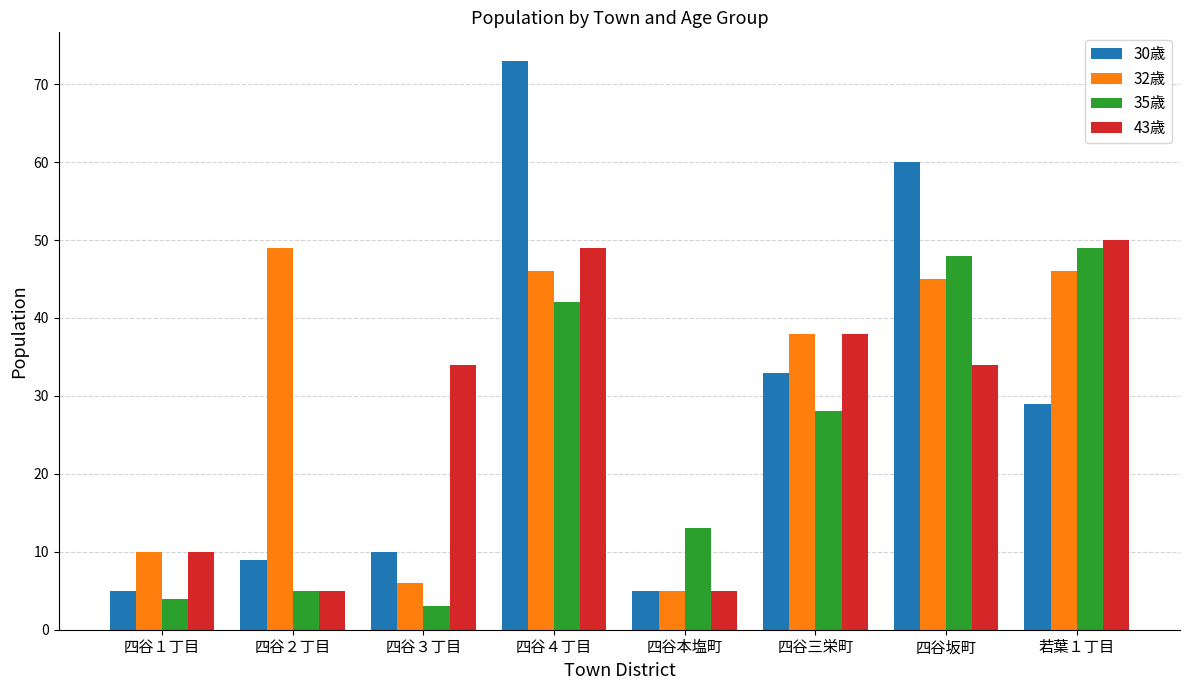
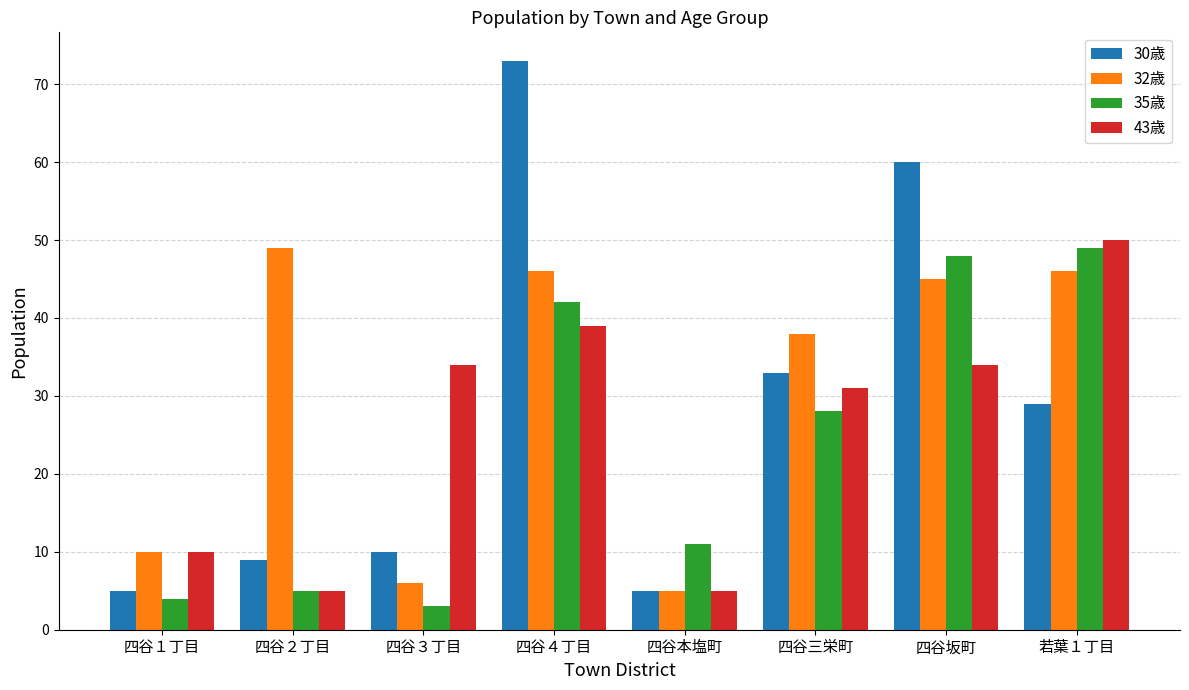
43歳, 四谷４丁目: 49 -> 39
35歳, 四谷本塩町: 13 -> 11
43歳, 四谷三栄町: 38 -> 31
